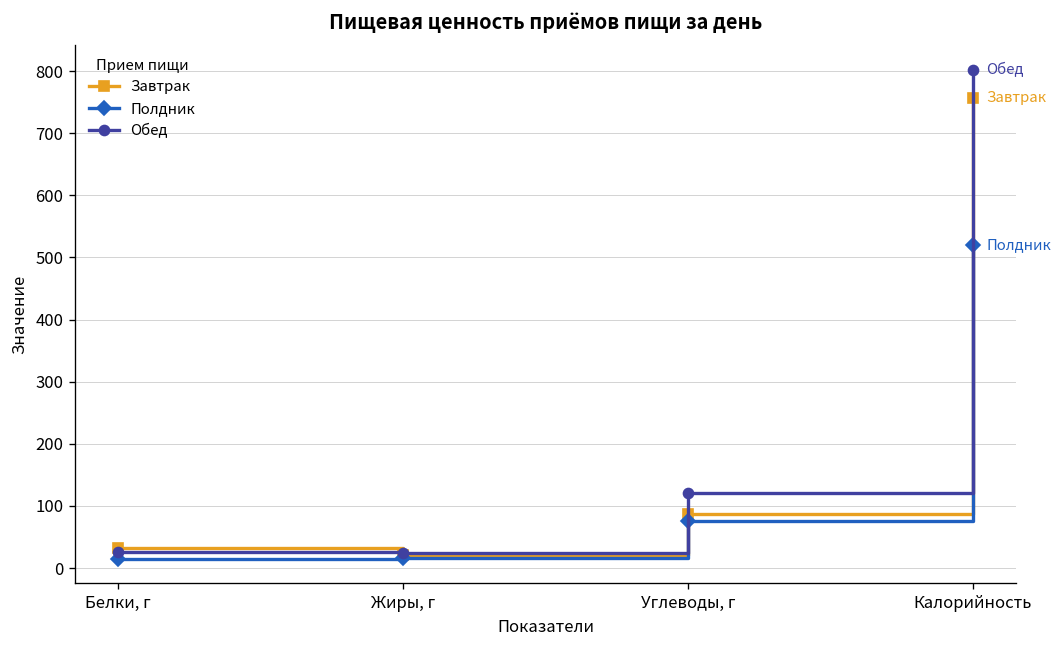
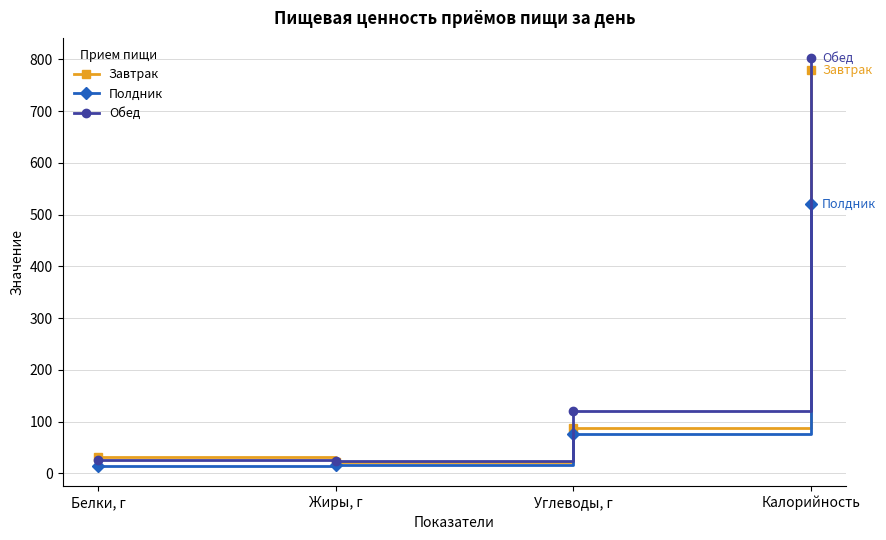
Завтрак, Калорийность: 760 -> 780
